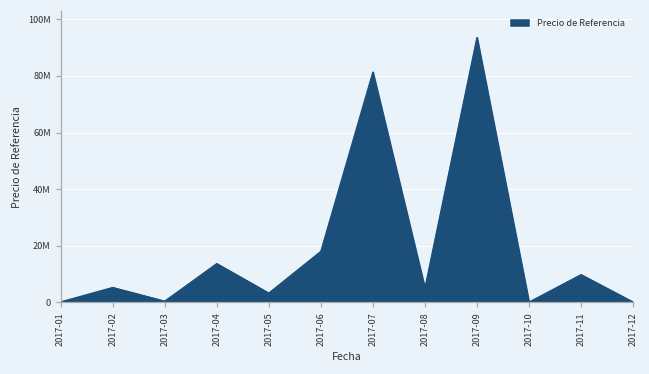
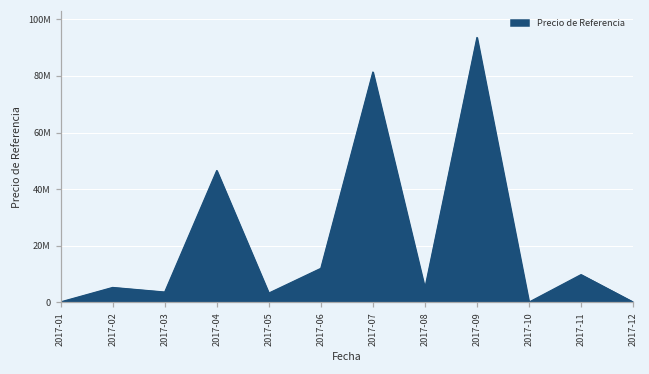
2017-03: 0 -> 4000000
2017-04: 14000000 -> 47000000
2017-06: 18000000 -> 12000000
